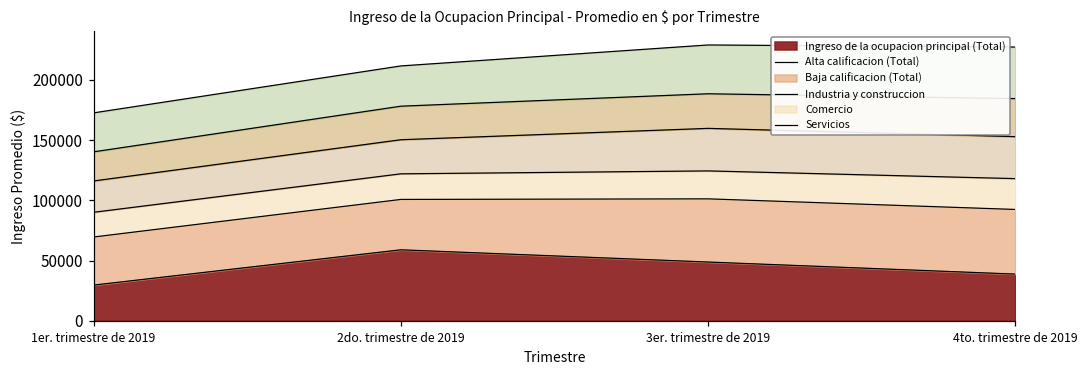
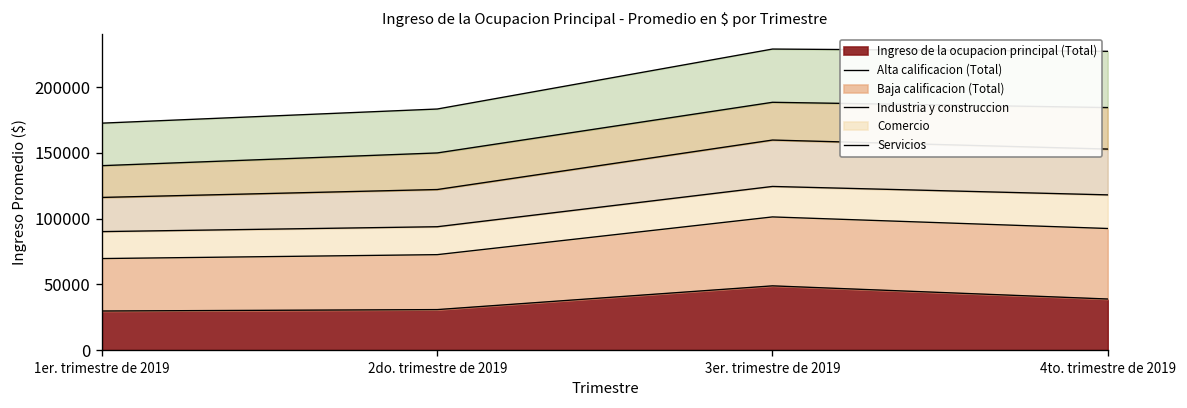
Ingreso de la ocupacion principal (Total), 2do. trimestre de 2019: 59000 -> 31000
